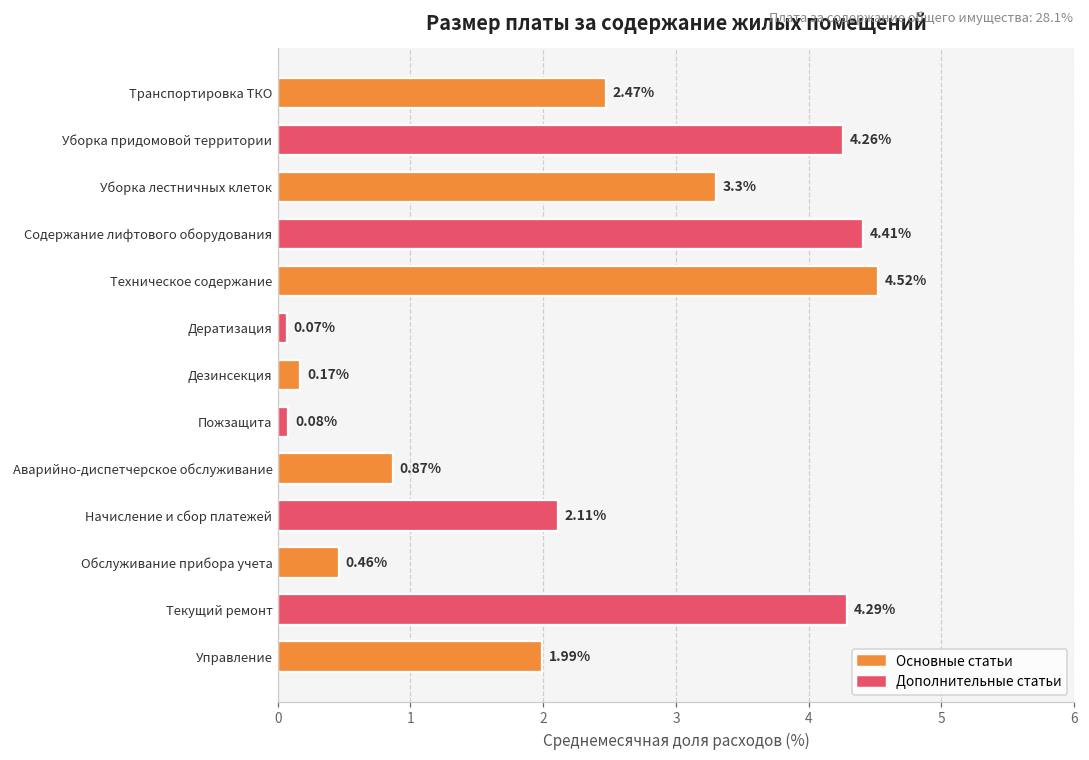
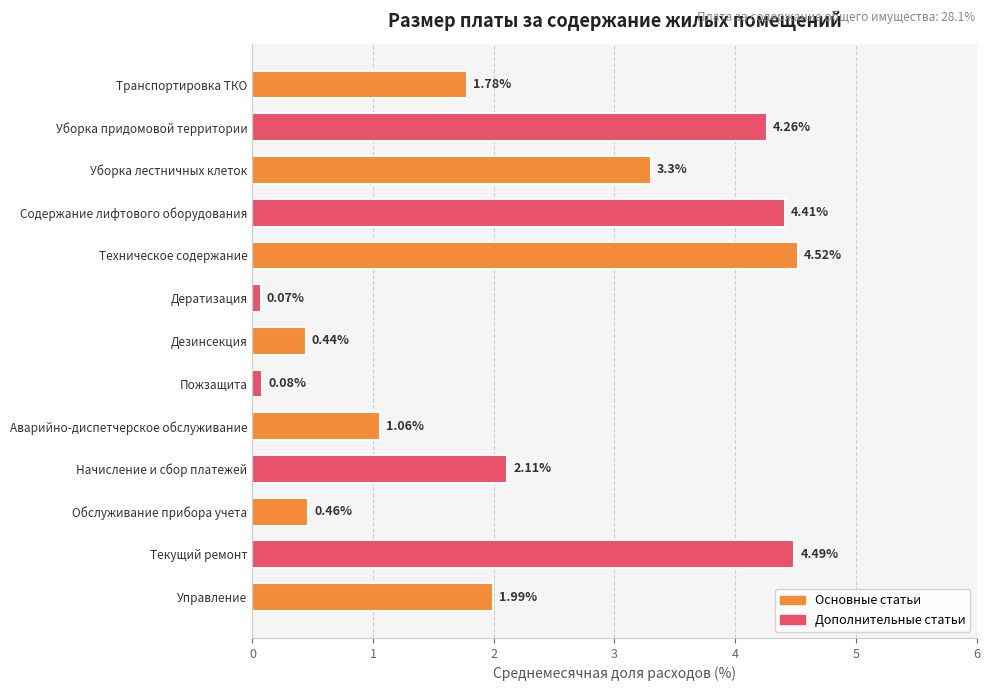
Транспортировка ТКО: 2.47% -> 1.78%
Дезинсекция: 0.17% -> 0.44%
Аварийно-диспетчерское обслуживание: 0.87% -> 1.06%
Текущий ремонт: 4.29% -> 4.49%
